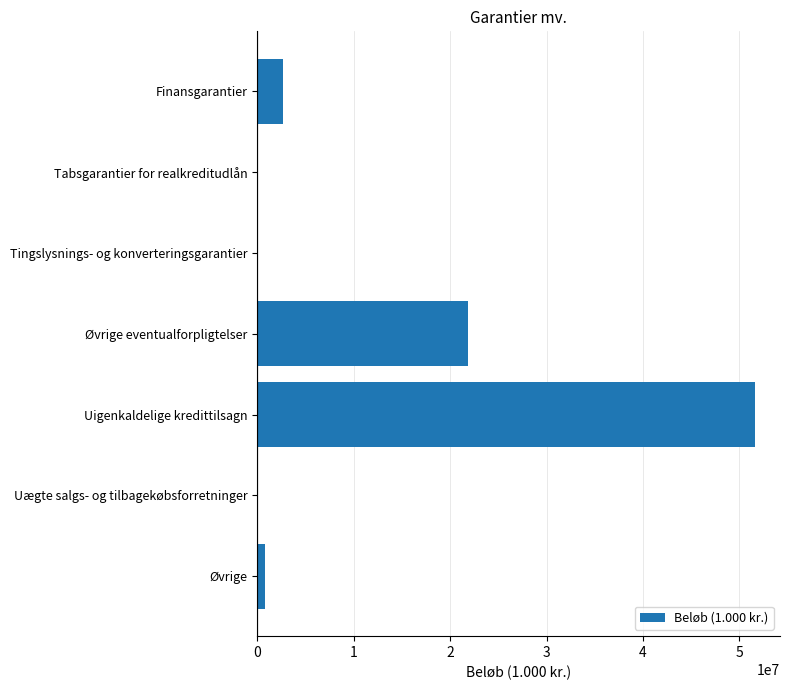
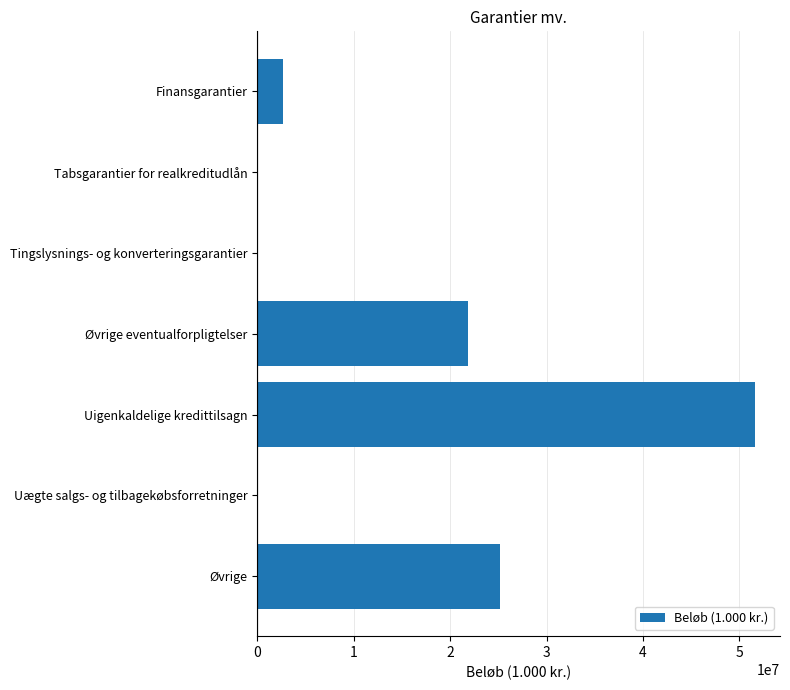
Øvrige: 1000000 -> 25000000
